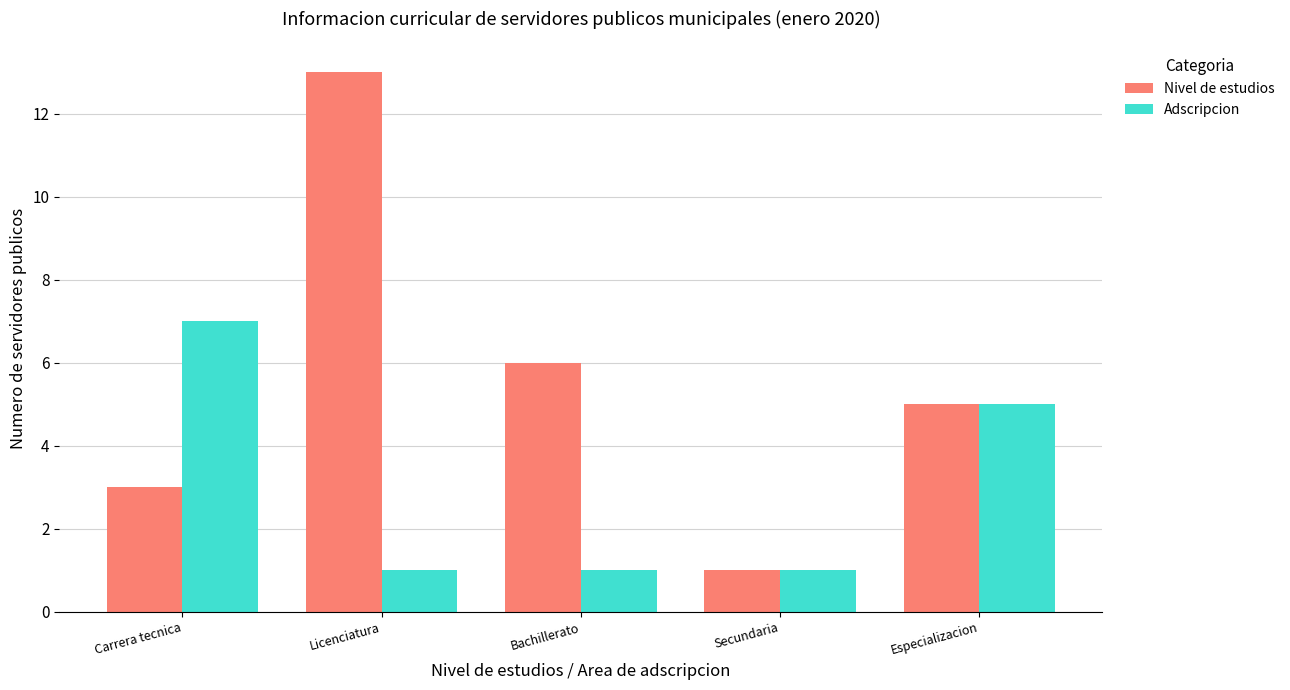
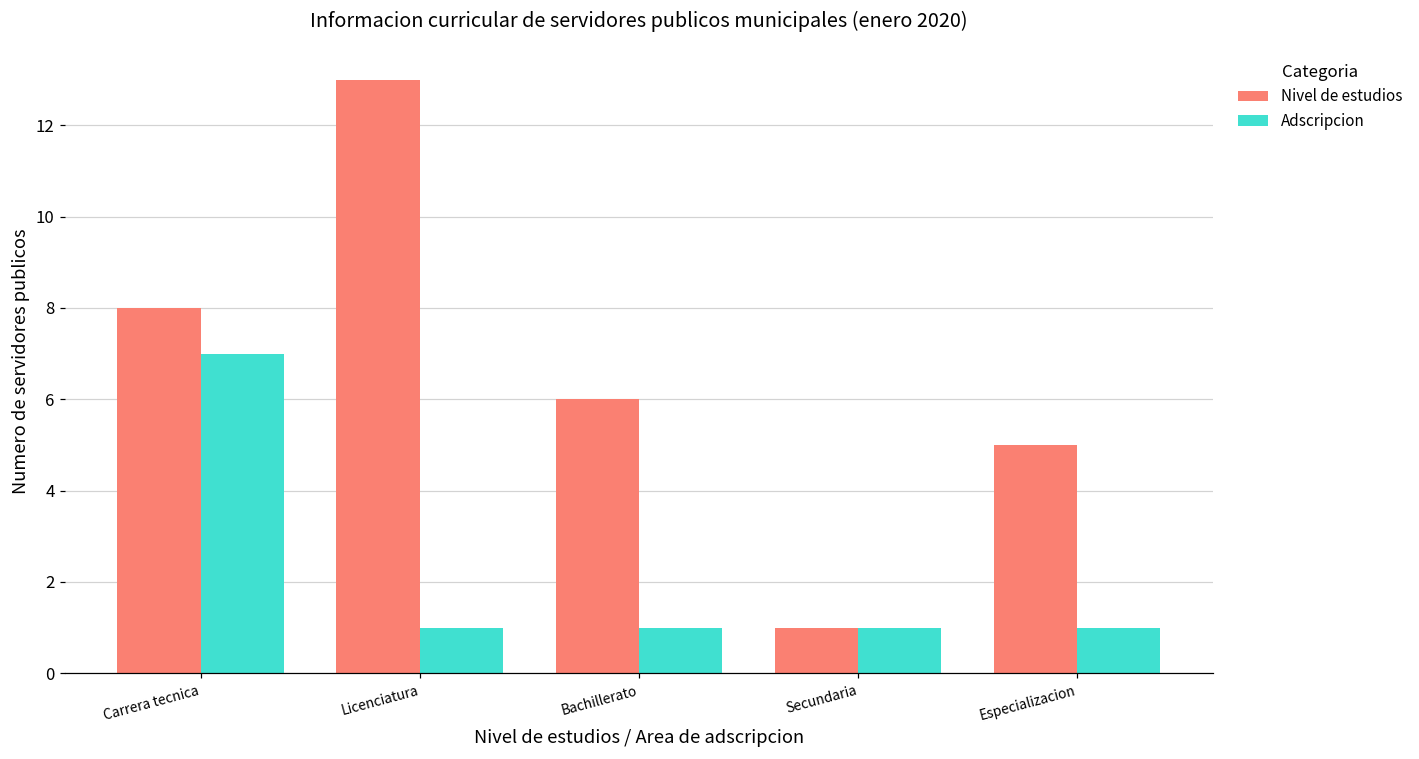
Nivel de estudios, Carrera tecnica: 3 -> 8
Adscripcion, Especializacion: 5 -> 1
